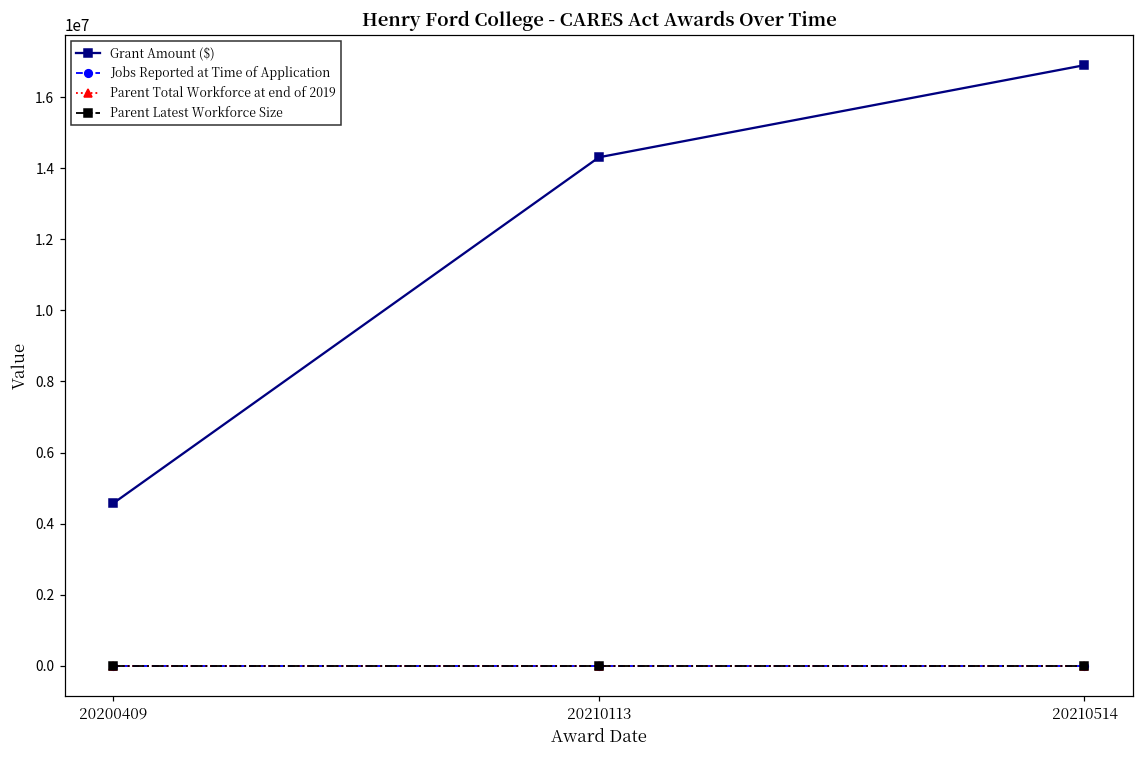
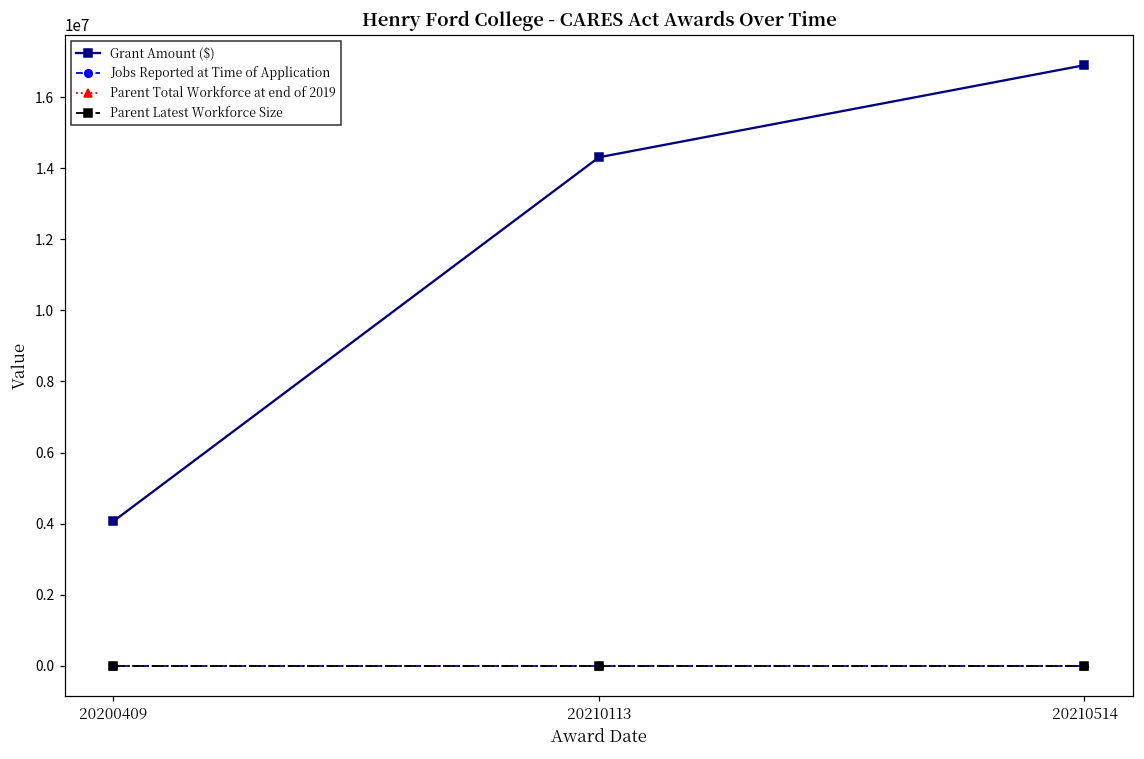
Grant Amount ($), 20200409: 4600000 -> 4100000
